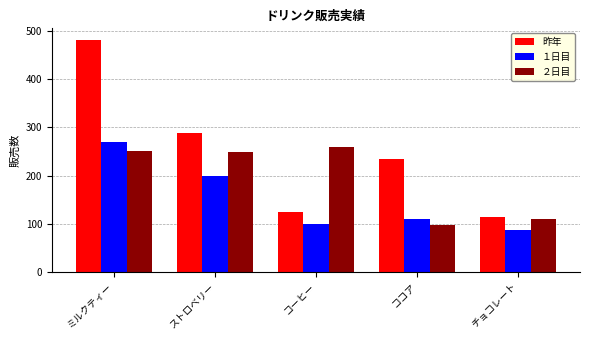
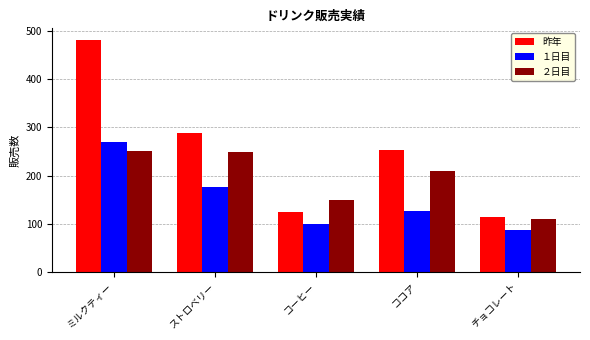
１日目, ストロベリー: 200 -> 180
２日目, コーヒー: 260 -> 150
昨年, ココア: 230 -> 250
１日目, ココア: 110 -> 130
２日目, ココア: 100 -> 210
